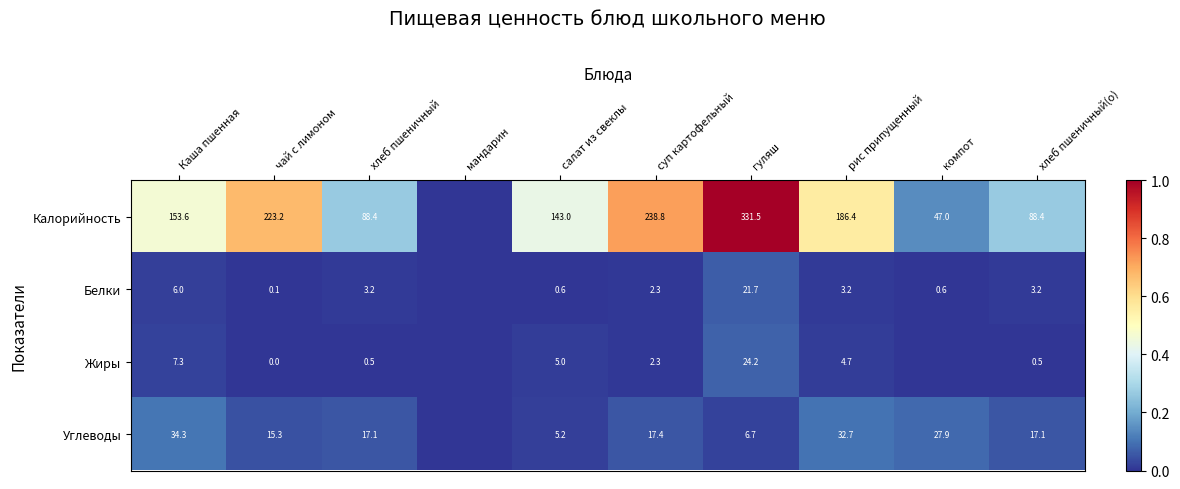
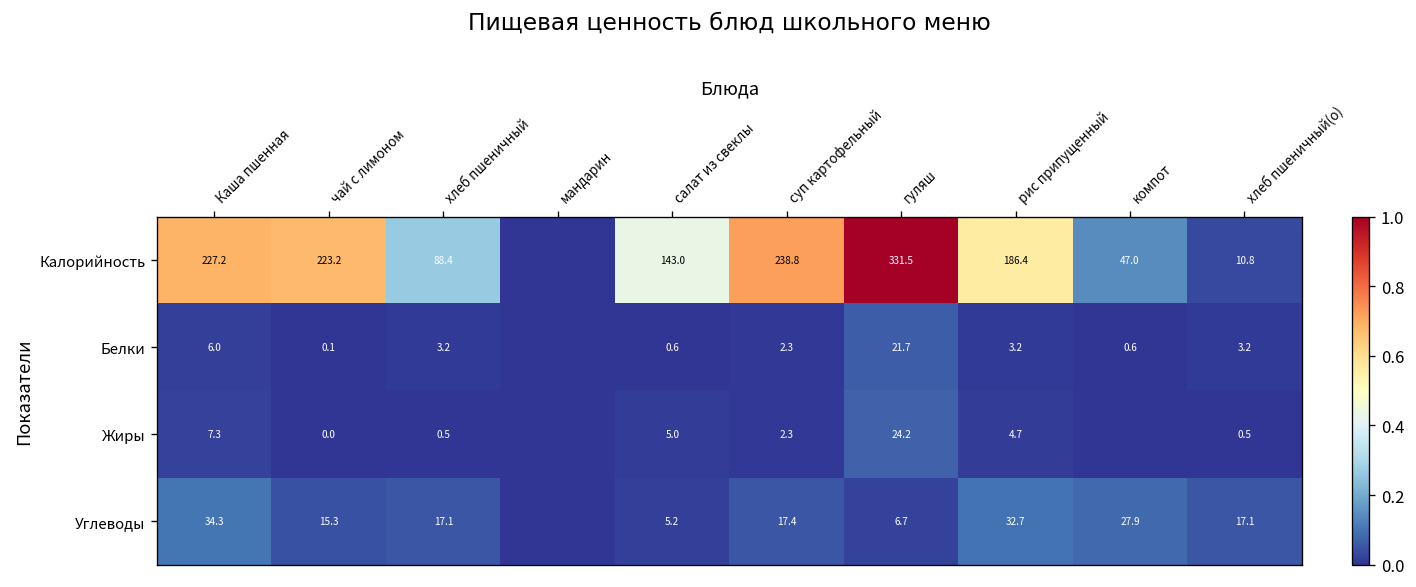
Калорийность, Каша пшенная: 153.6 -> 227.2
Калорийность, хлеб пшеничный(о): 88.4 -> 10.8
